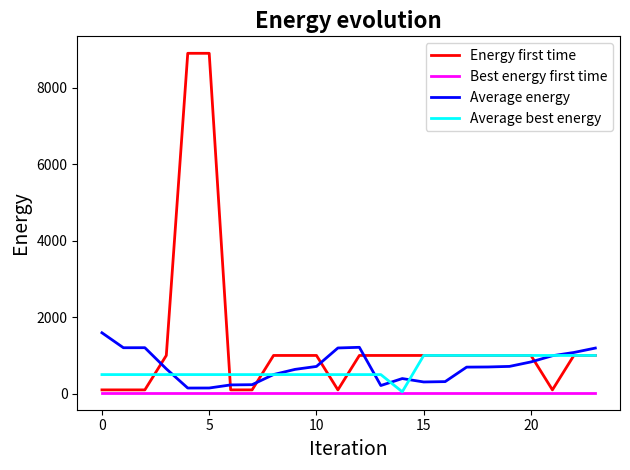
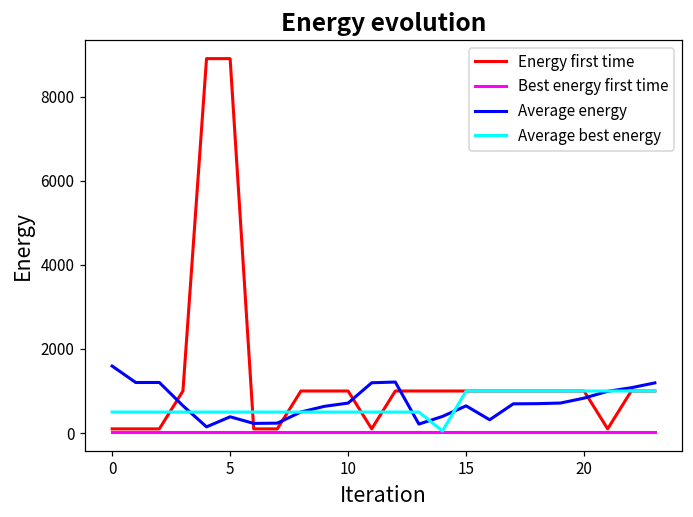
Average energy, 5: 100 -> 400
Average energy, 15: 300 -> 600
